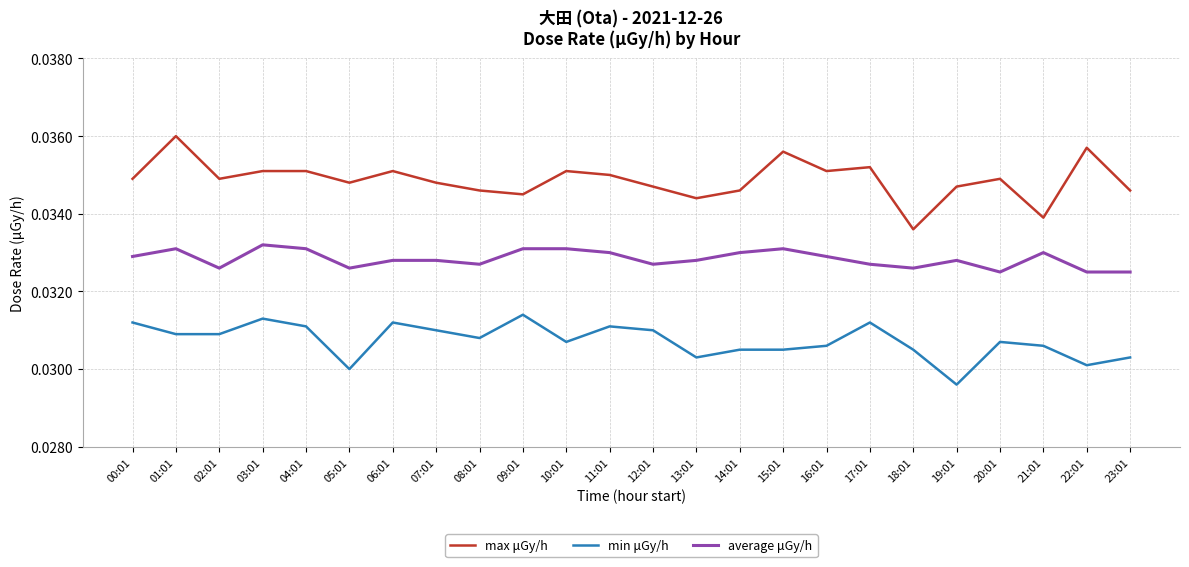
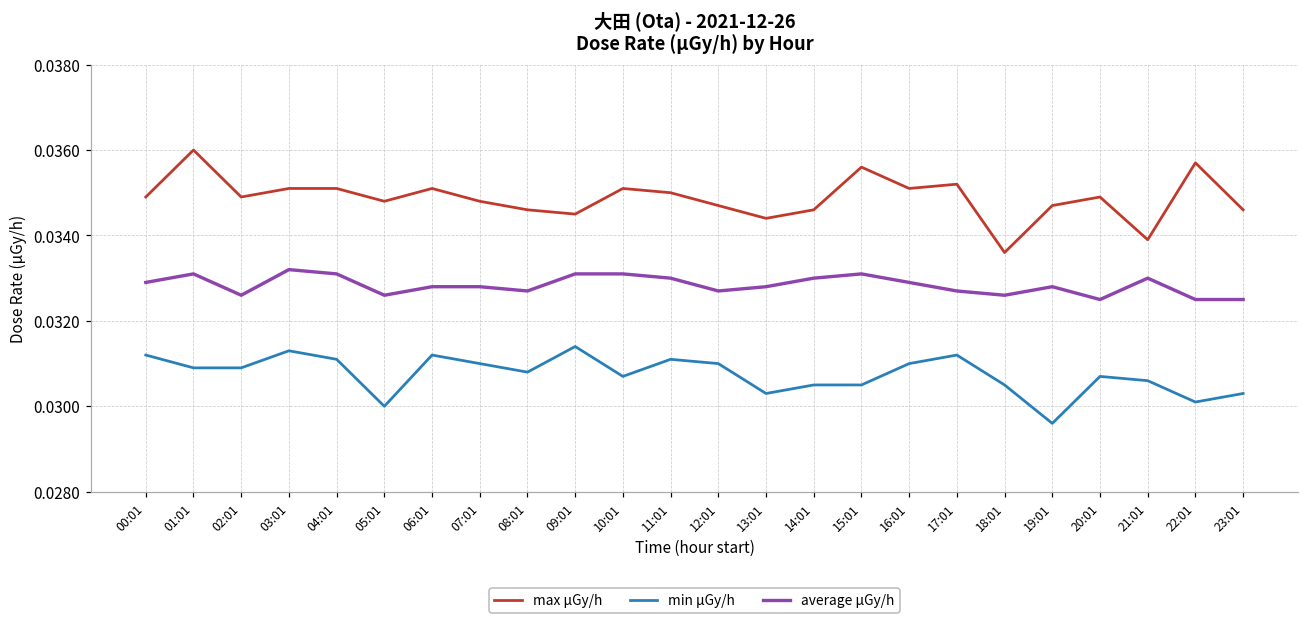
min μGy/h, 16:01: 0.0306 -> 0.0310
